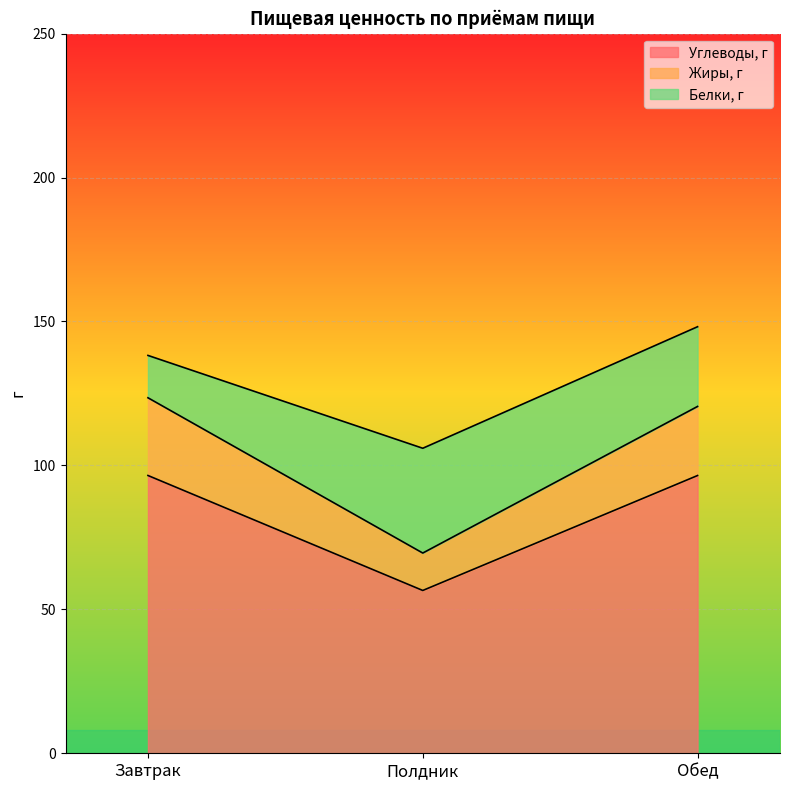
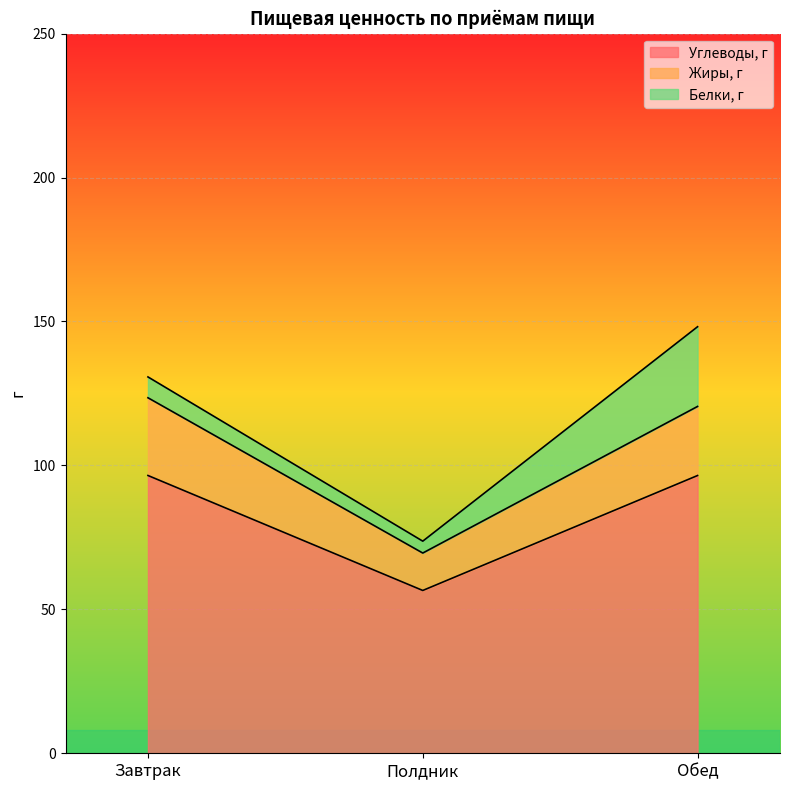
Белки, г, Завтрак: 15 -> 7
Белки, г, Полдник: 36 -> 4
